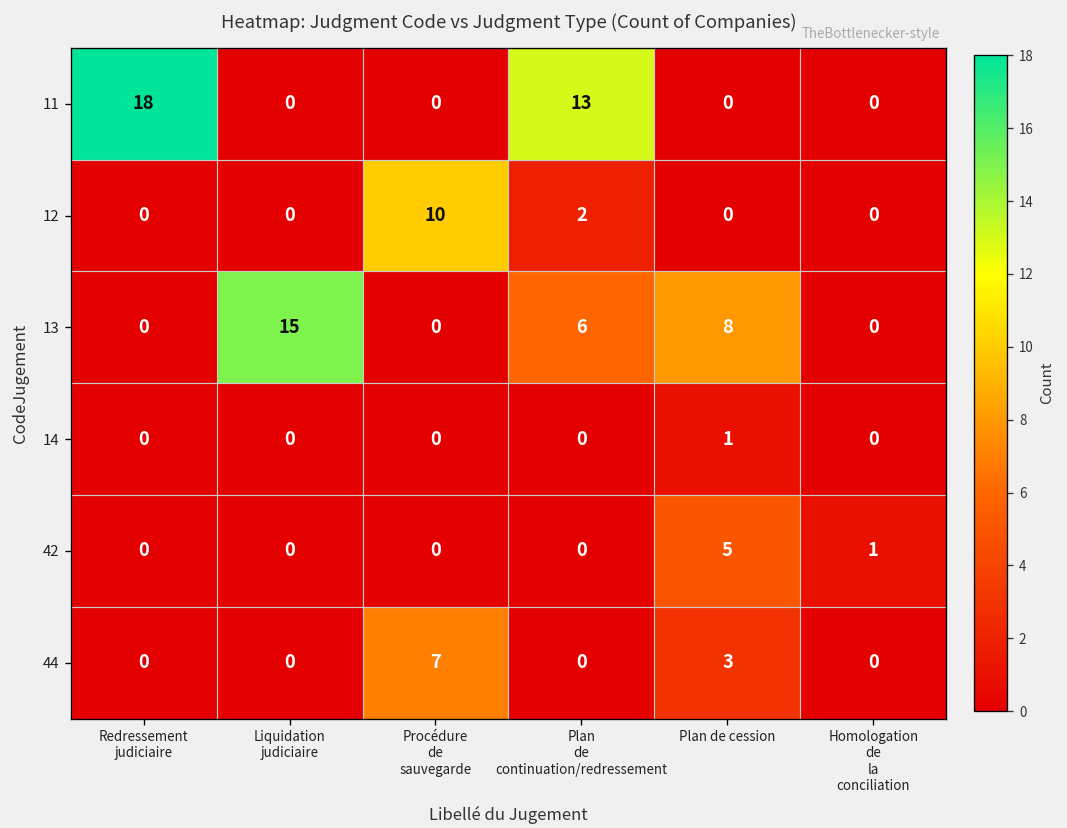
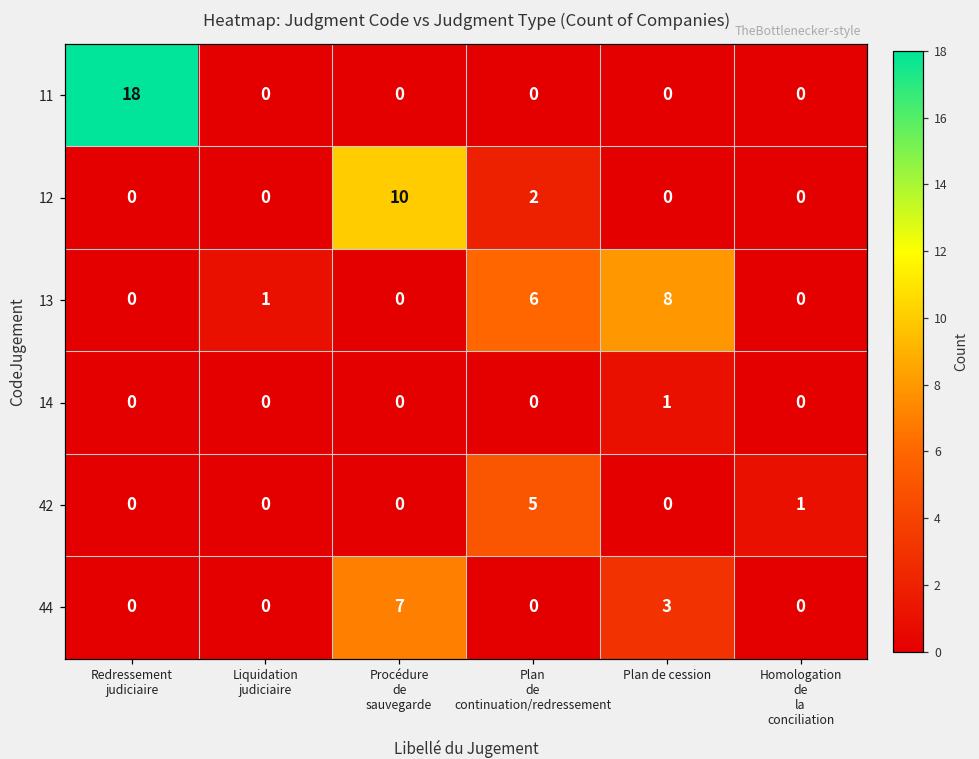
11, Plan de continuation/redressement: 13 -> 0
13, Liquidation judiciaire: 15 -> 1
42, Plan de continuation/redressement: 0 -> 5
42, Plan de cession: 5 -> 0
